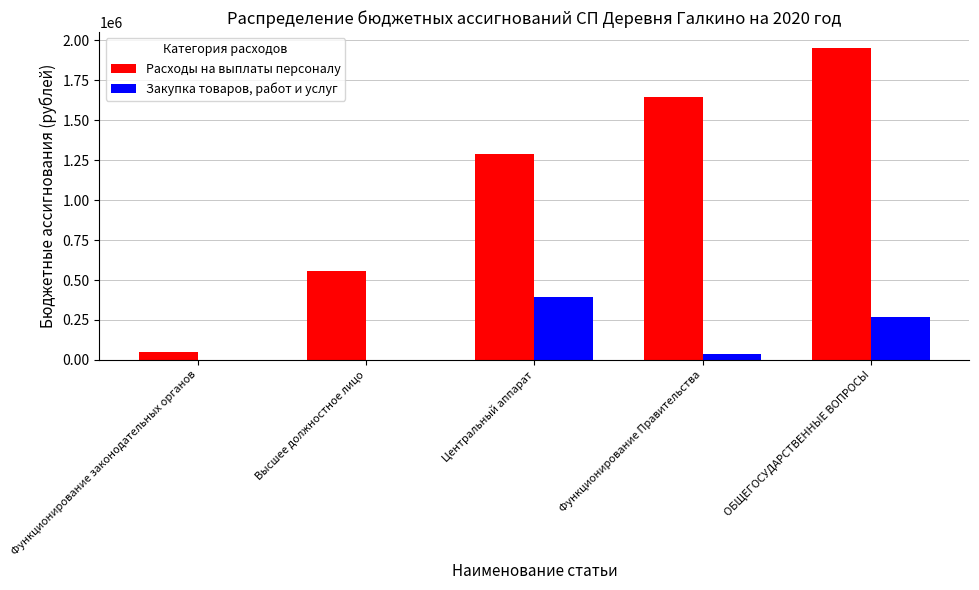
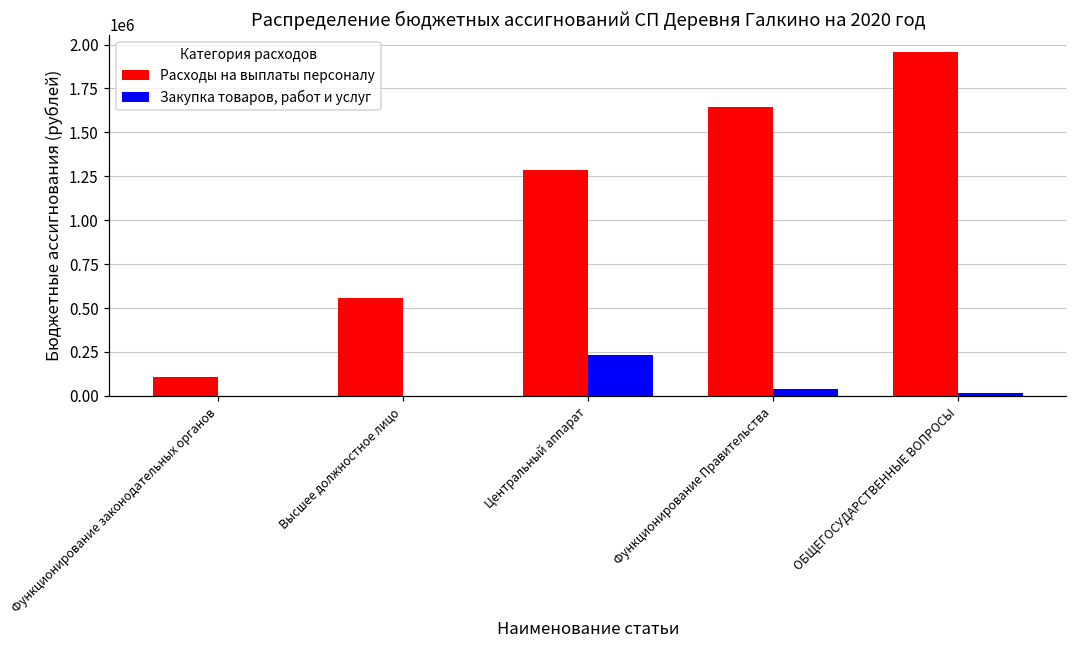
Расходы на выплаты персоналу, Функционирование законодательных органов: 50000 -> 110000
Закупка товаров, работ и услуг, Центральный аппарат: 390000 -> 230000
Закупка товаров, работ и услуг, ОБЩЕГОСУДАРСТВЕННЫЕ ВОПРОСЫ: 270000 -> 20000
